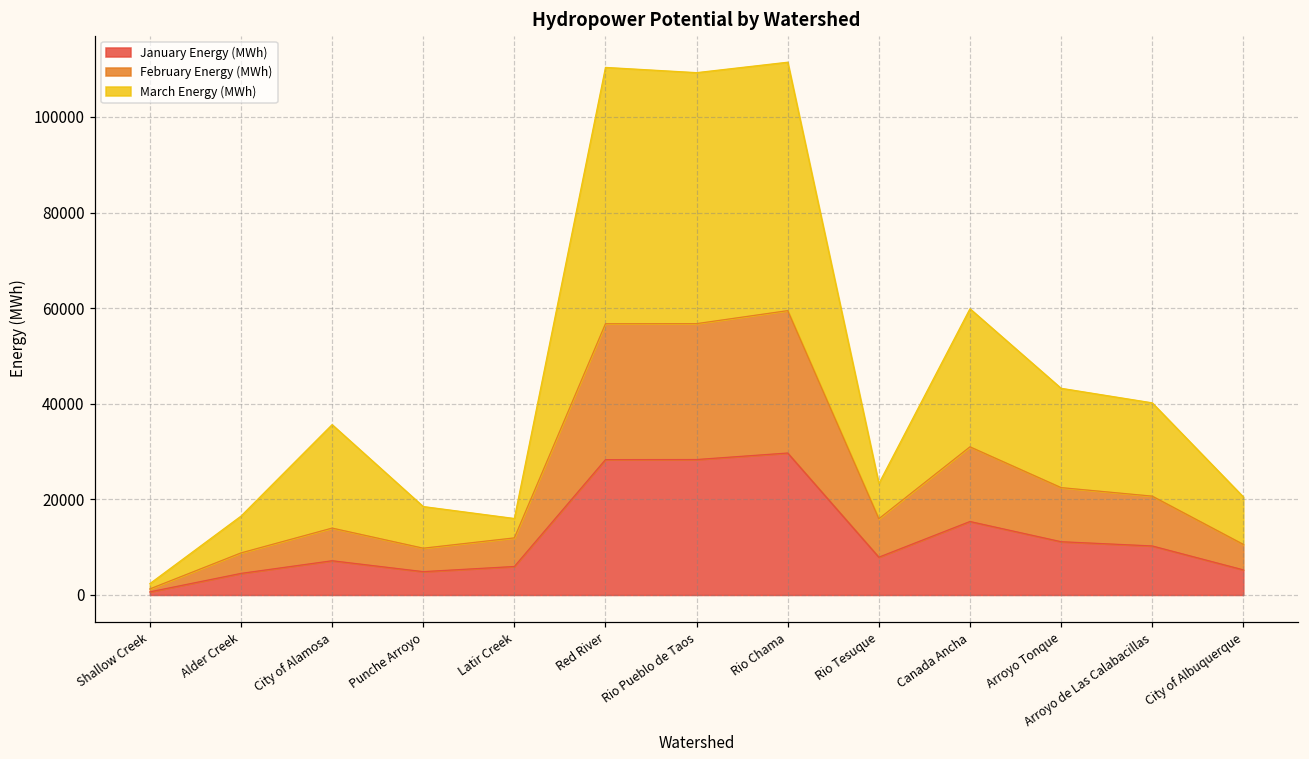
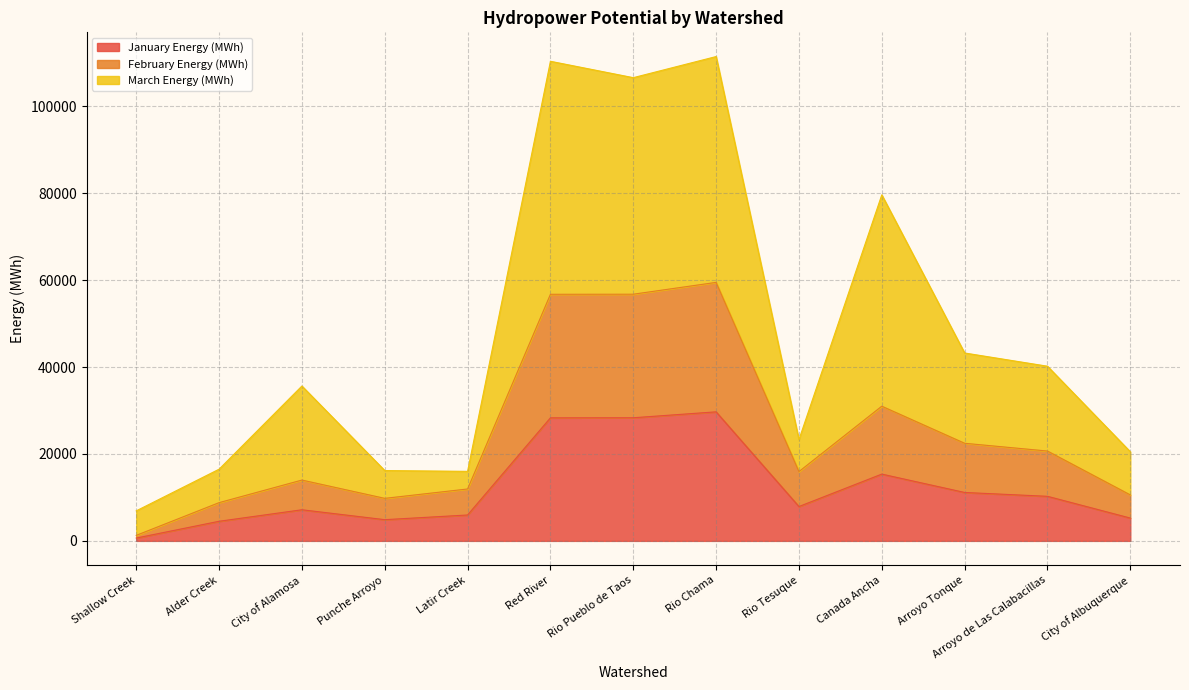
March Energy (MWh), Shallow Creek: 1000 -> 6000
March Energy (MWh), Punche Arroyo: 9000 -> 6000
March Energy (MWh), Rio Pueblo de Taos: 53000 -> 50000
March Energy (MWh), Canada Ancha: 29000 -> 49000
